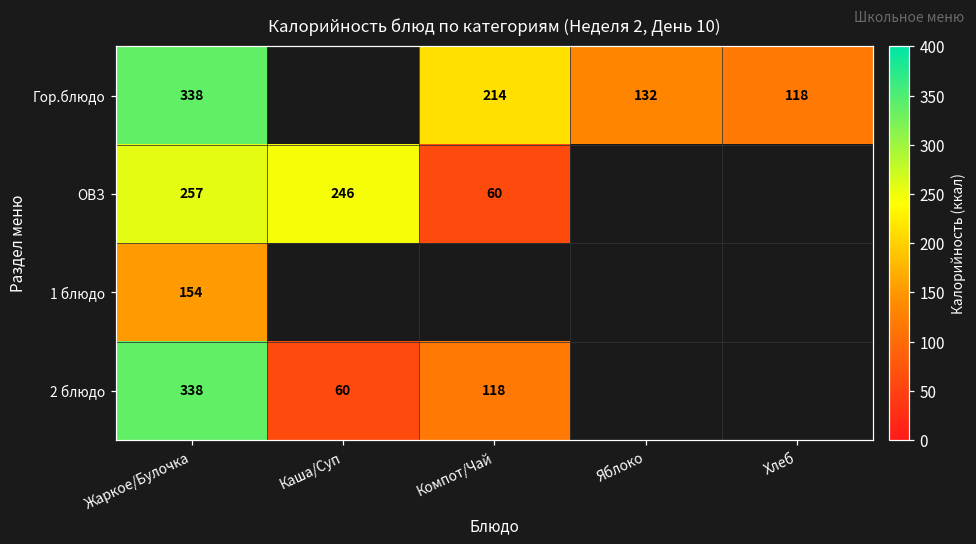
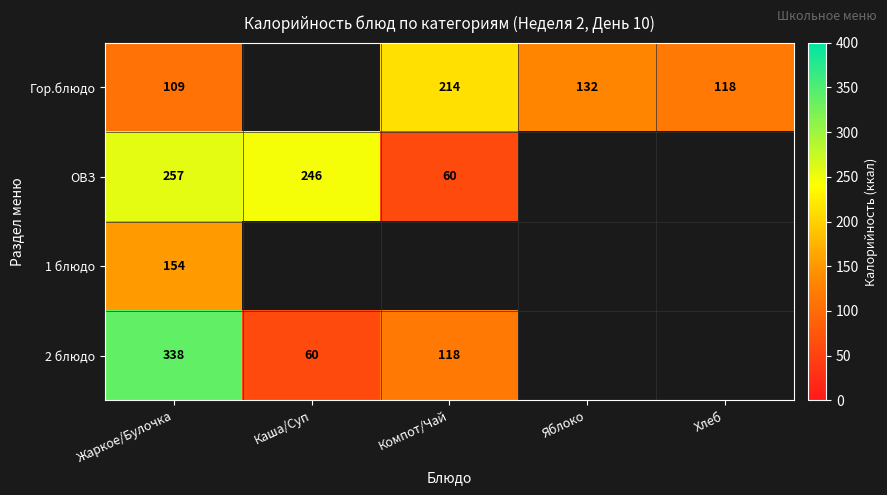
Гор.блюдо, Жаркое/Булочка: 338 -> 109
